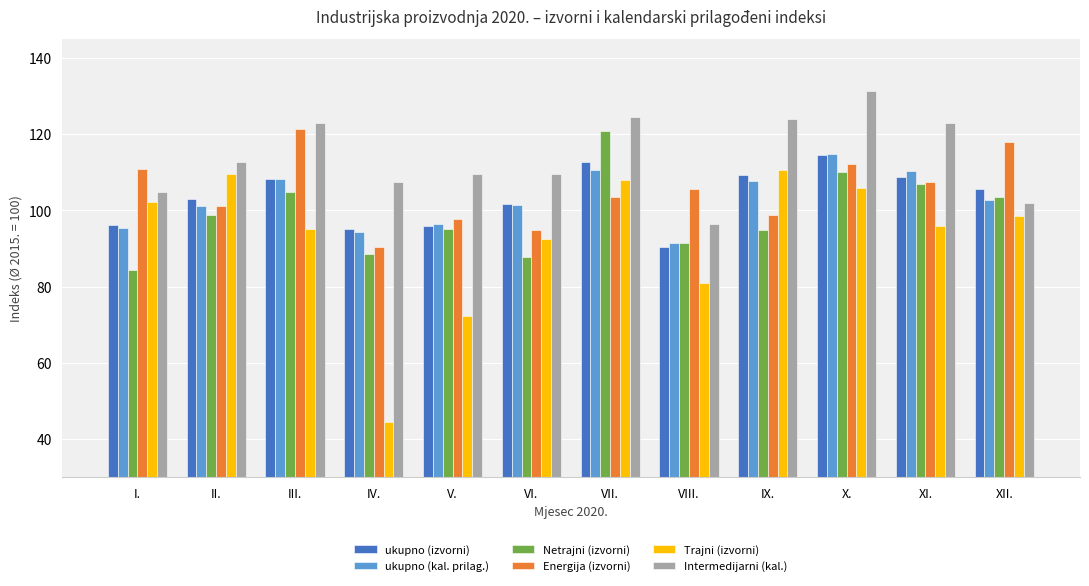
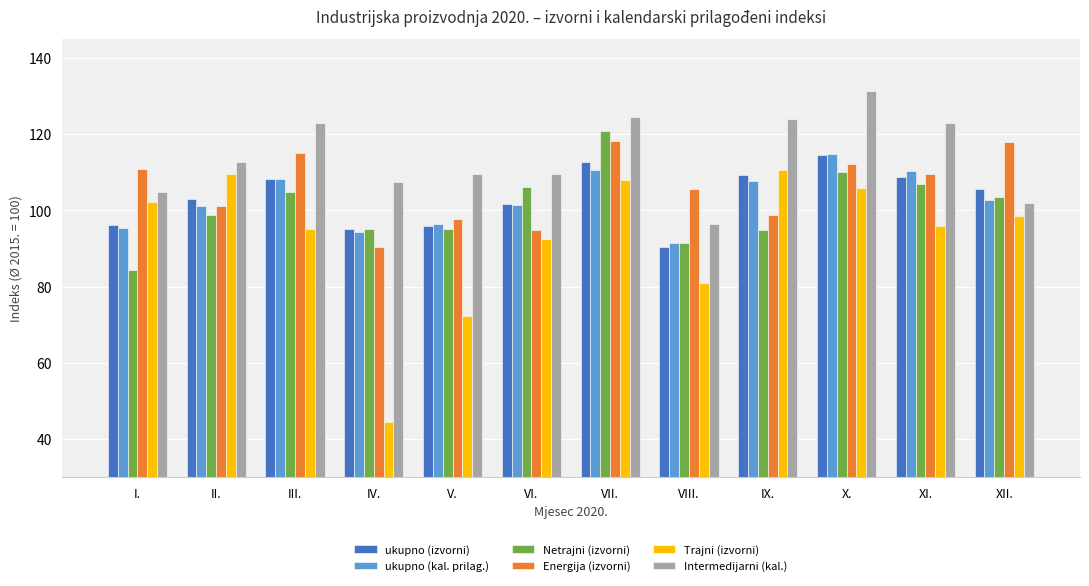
Energija (izvorni), III.: 121 -> 115
Netrajni (izvorni), IV.: 89 -> 95
Netrajni (izvorni), VI.: 88 -> 106
Energija (izvorni), VII.: 104 -> 118
Energija (izvorni), XI.: 107 -> 110
